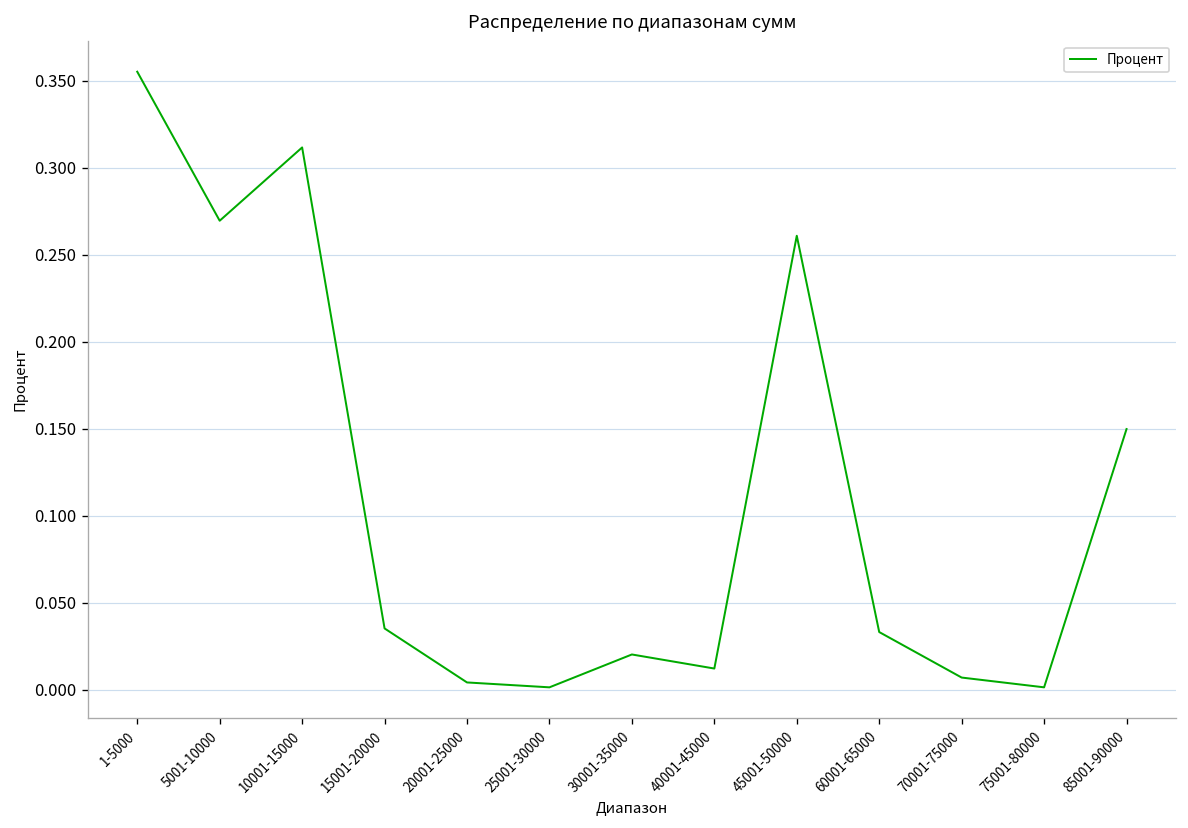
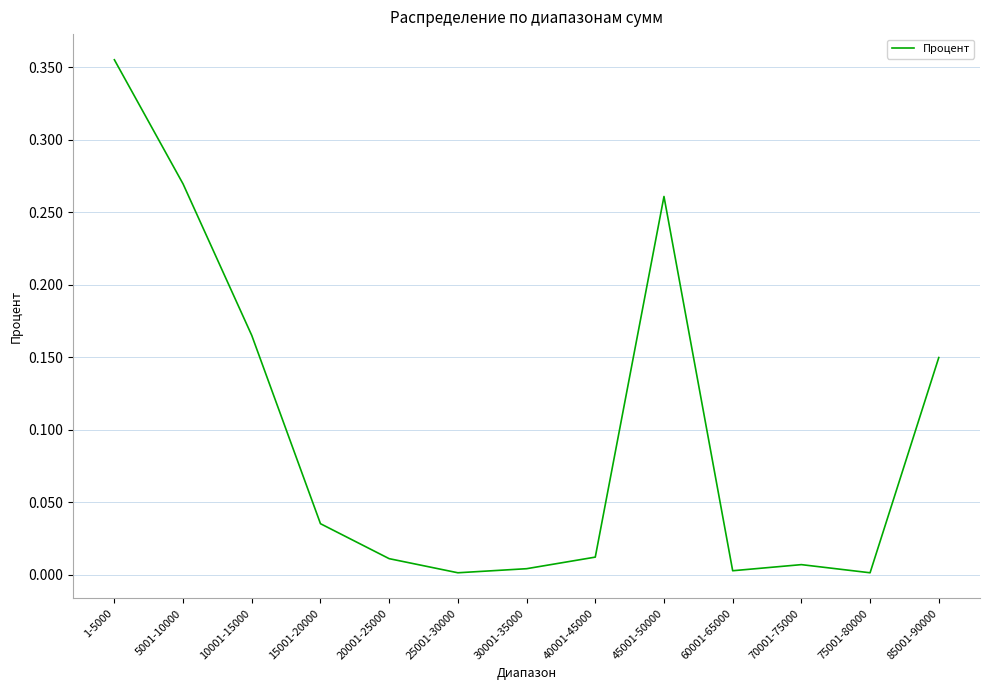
10001-15000: 0.312 -> 0.165
20001-25000: 0.004 -> 0.011
30001-35000: 0.020 -> 0.004
60001-65000: 0.033 -> 0.003
